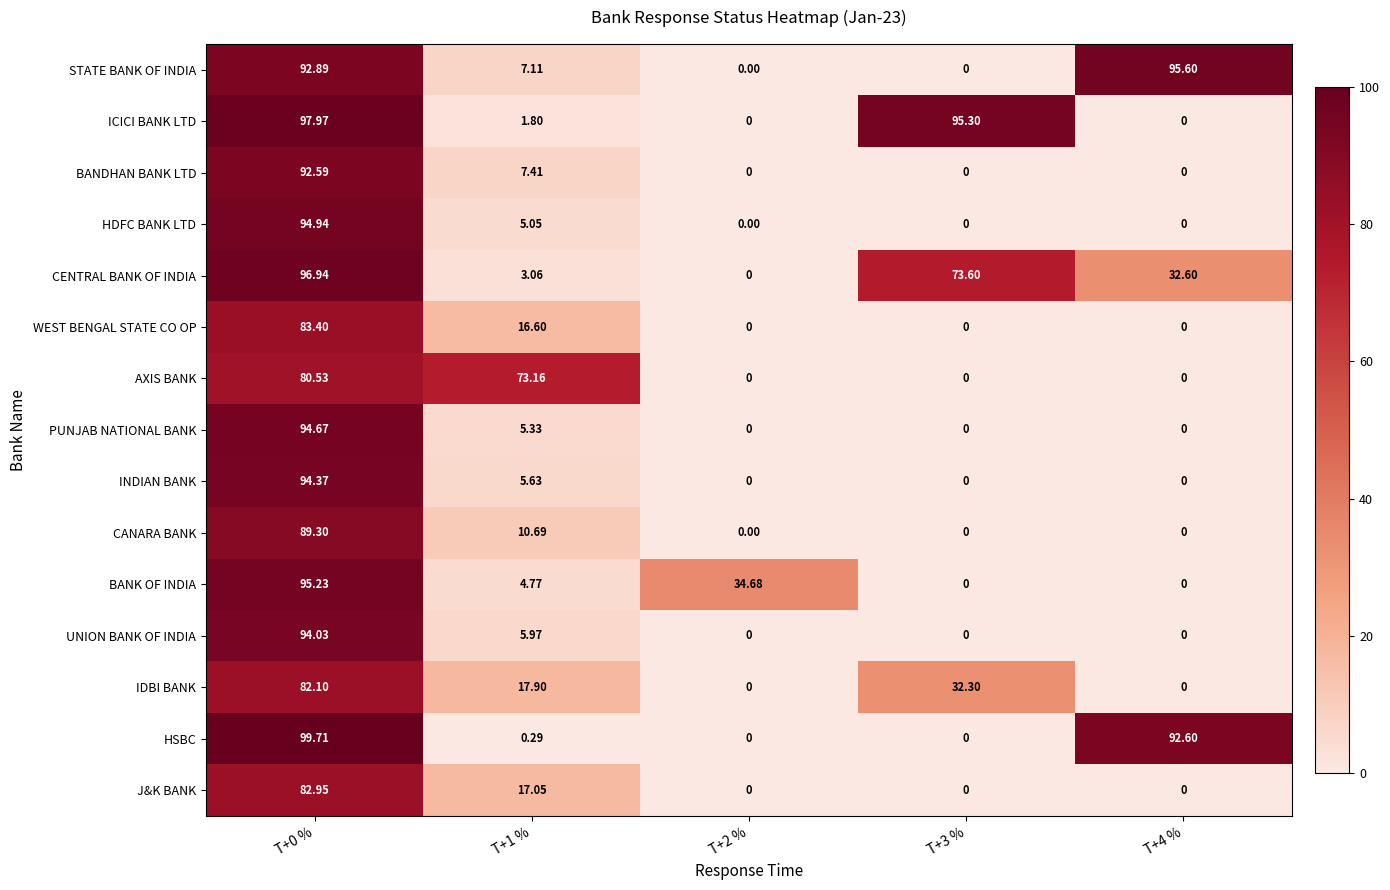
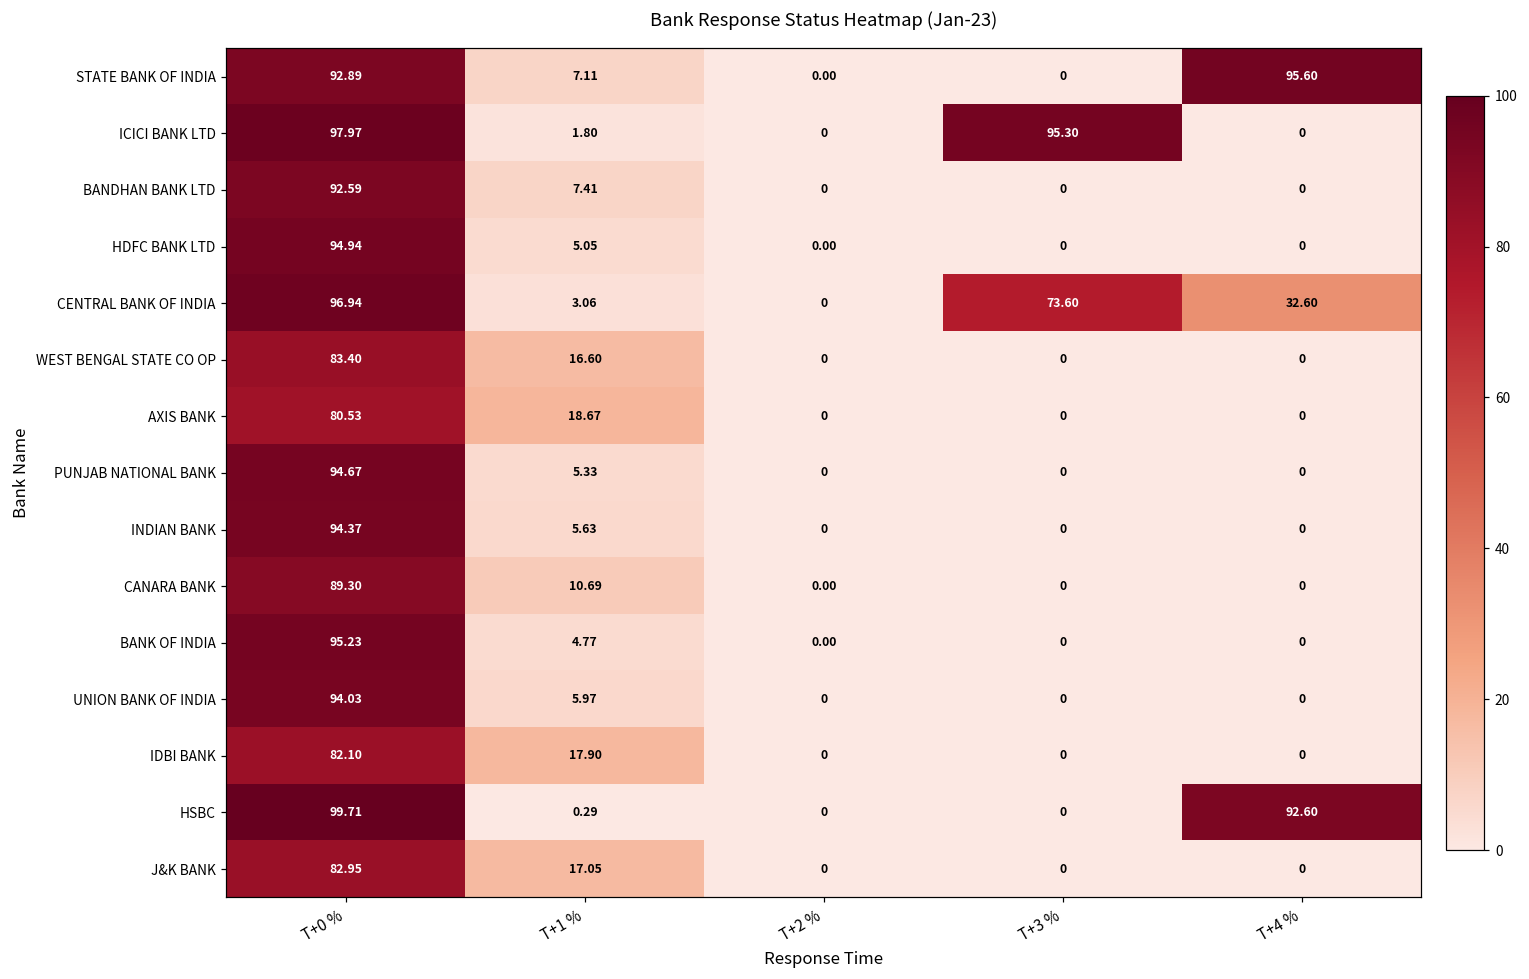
AXIS BANK, T+1 %: 73.16 -> 18.67
BANK OF INDIA, T+2 %: 34.68 -> 0.00
IDBI BANK, T+3 %: 32.30 -> 0
